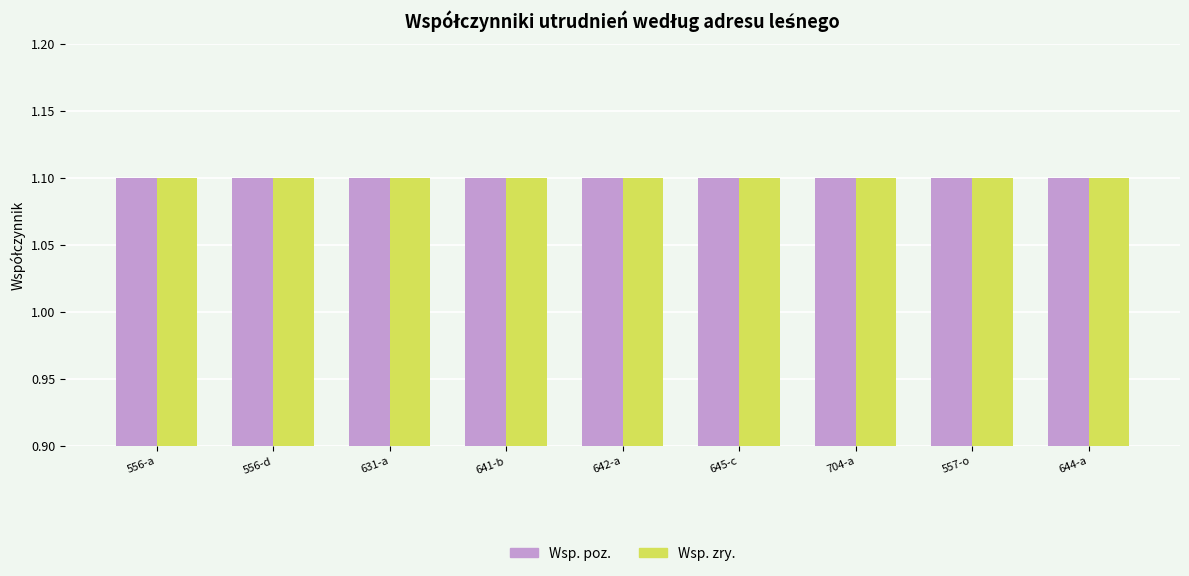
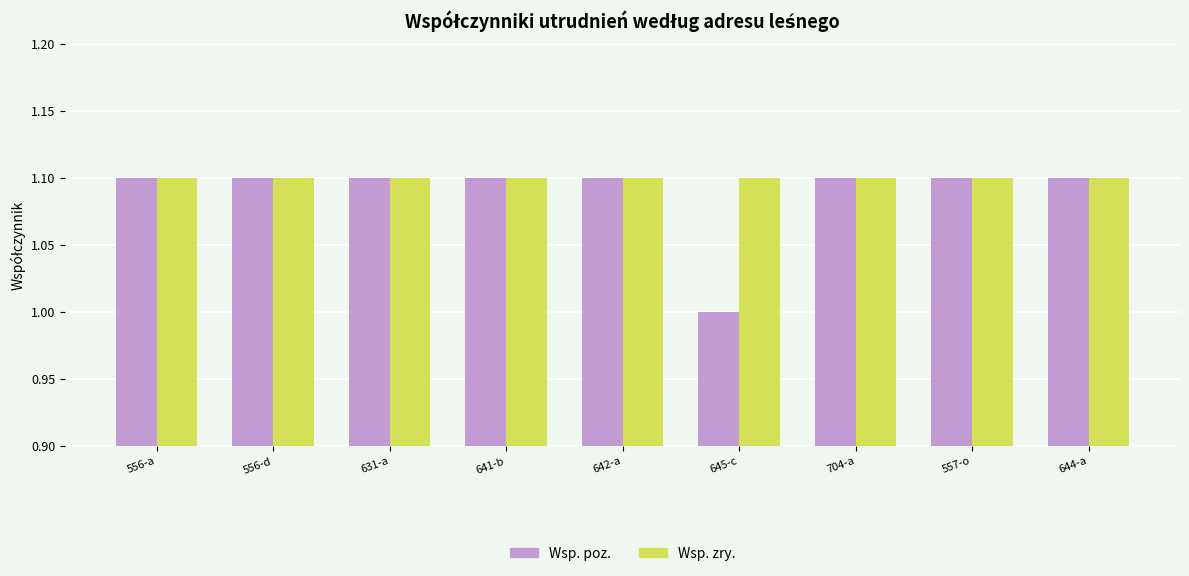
Wsp. poz., 645-c: 1.1 -> 1.0
